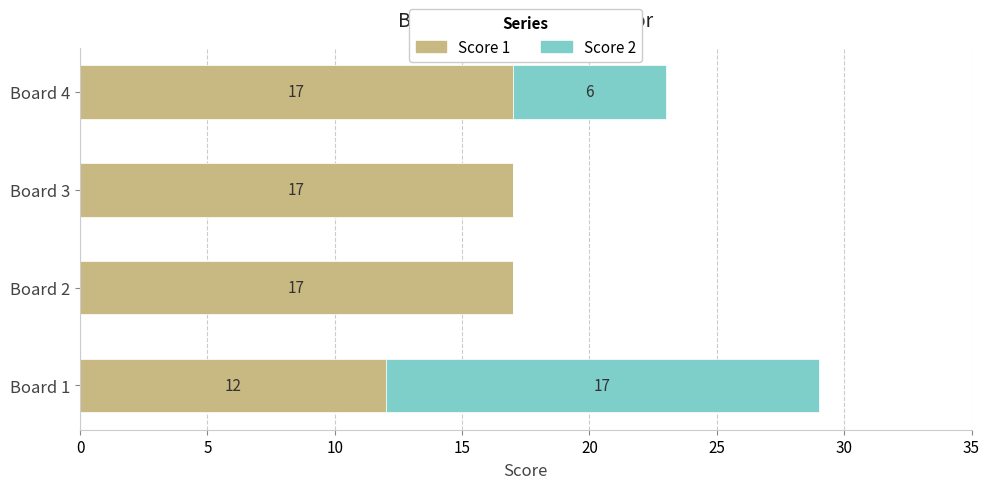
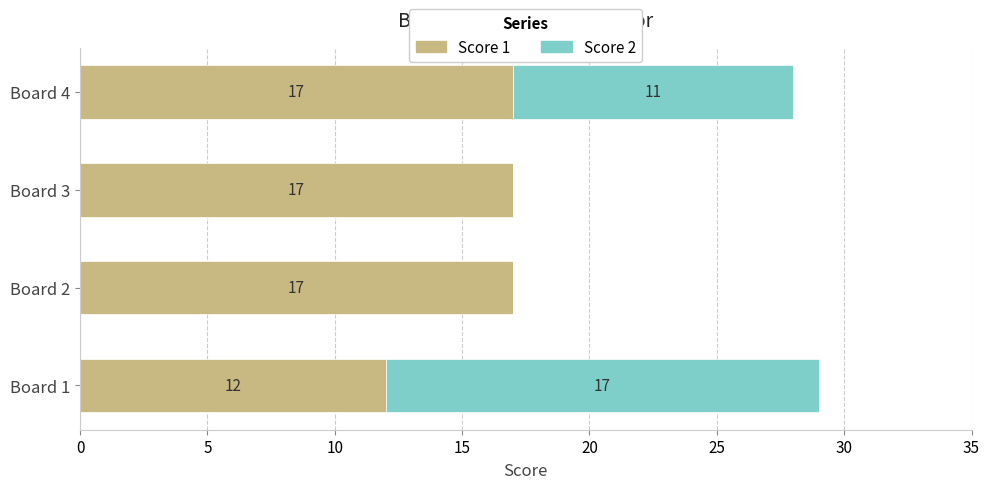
Score 2, Board 4: 6 -> 11
